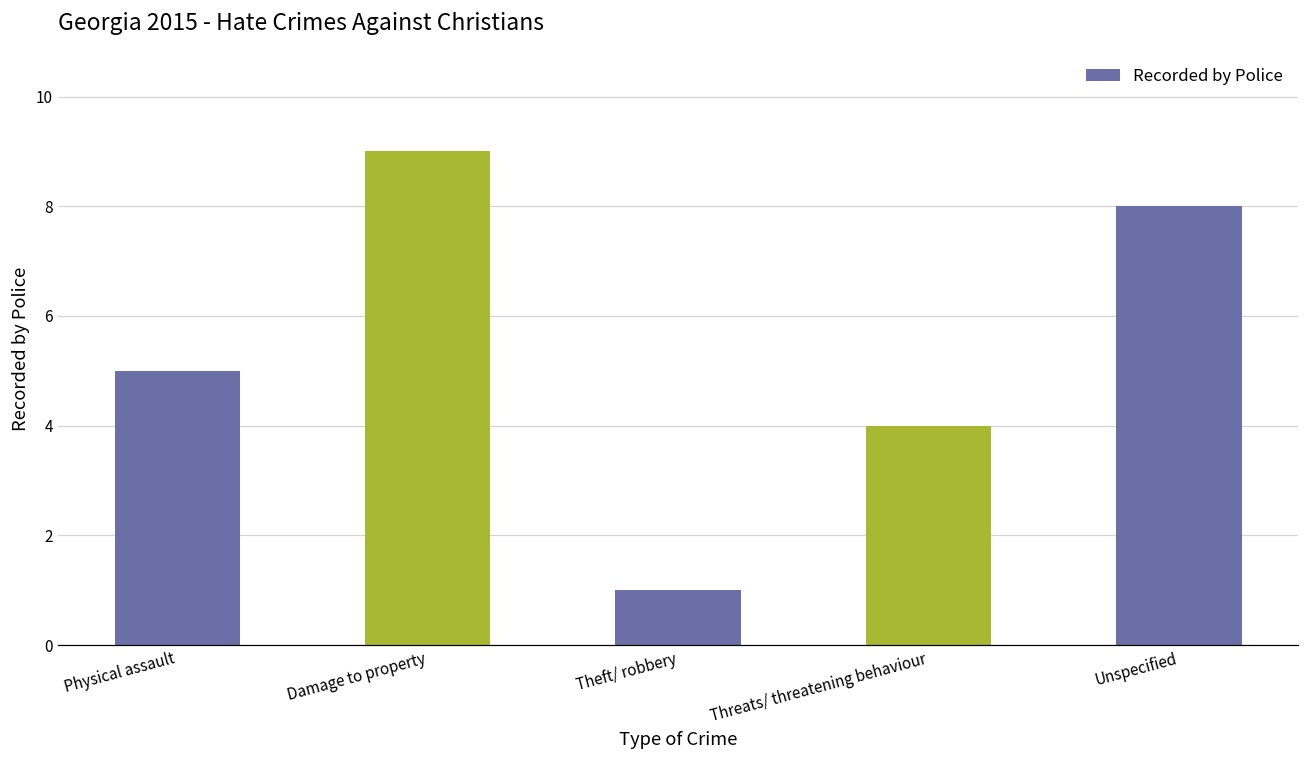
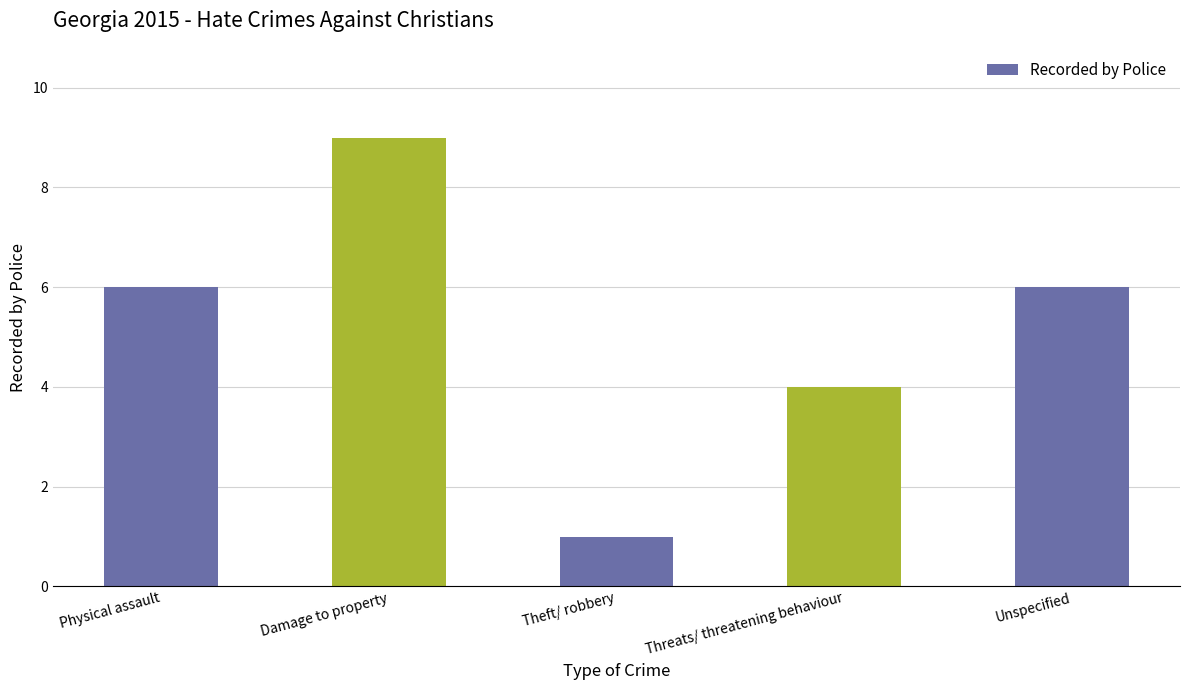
Physical assault: 5 -> 6
Unspecified: 8 -> 6
